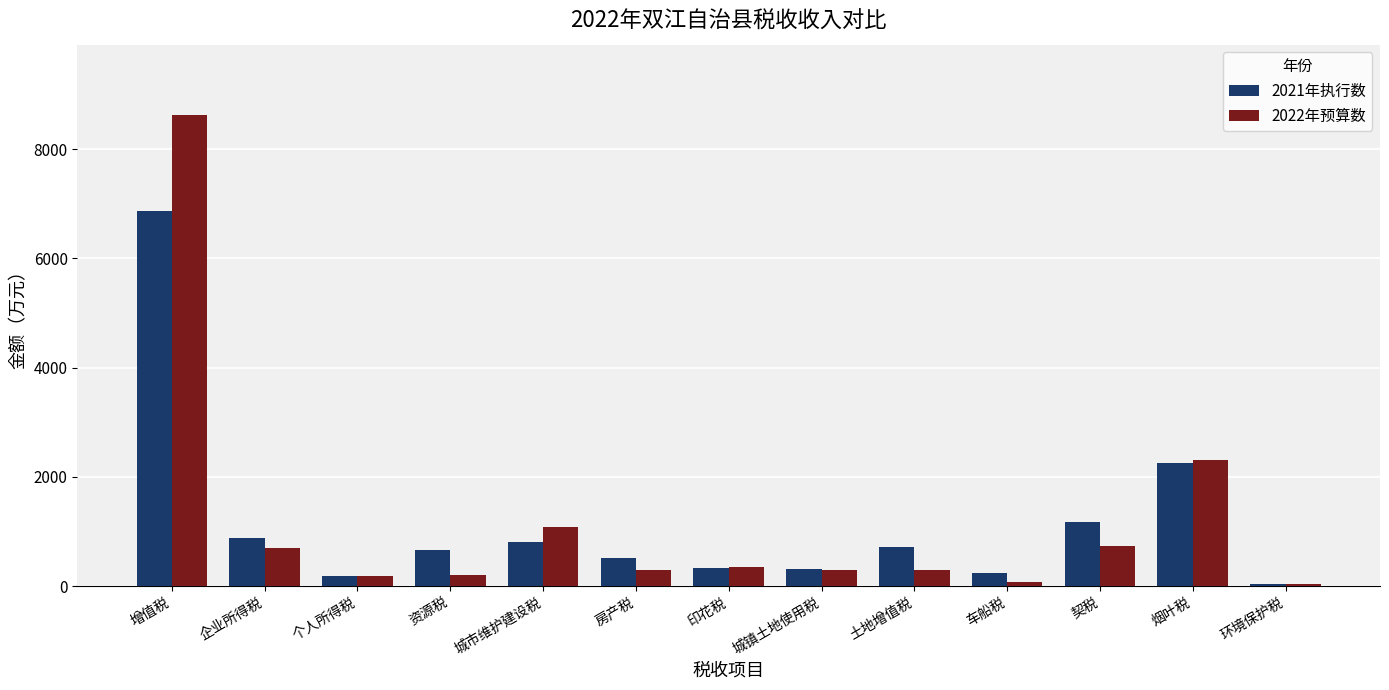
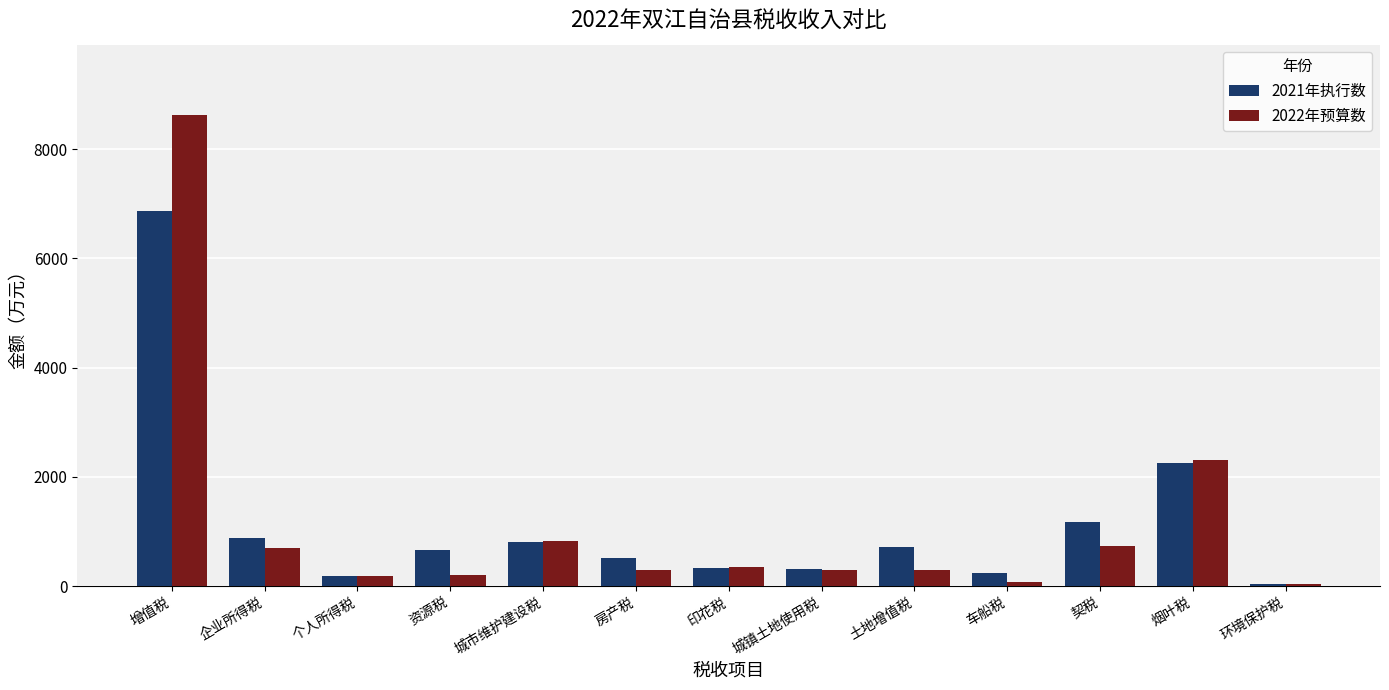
2022年预算数, 城市维护建设税: 1100 -> 800
